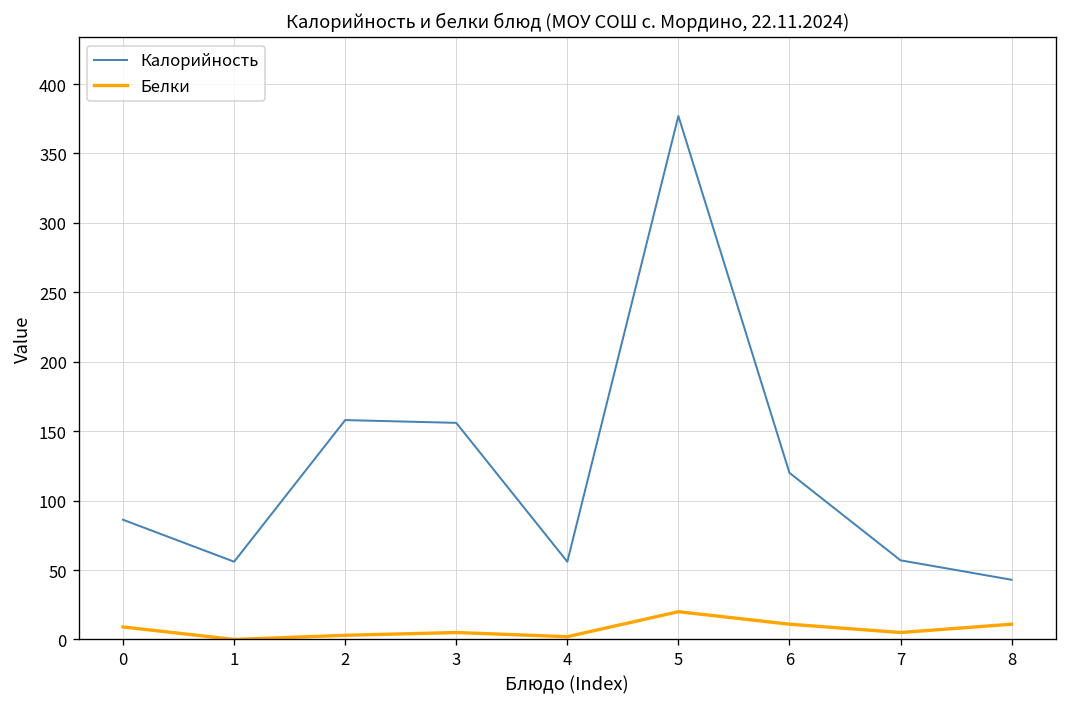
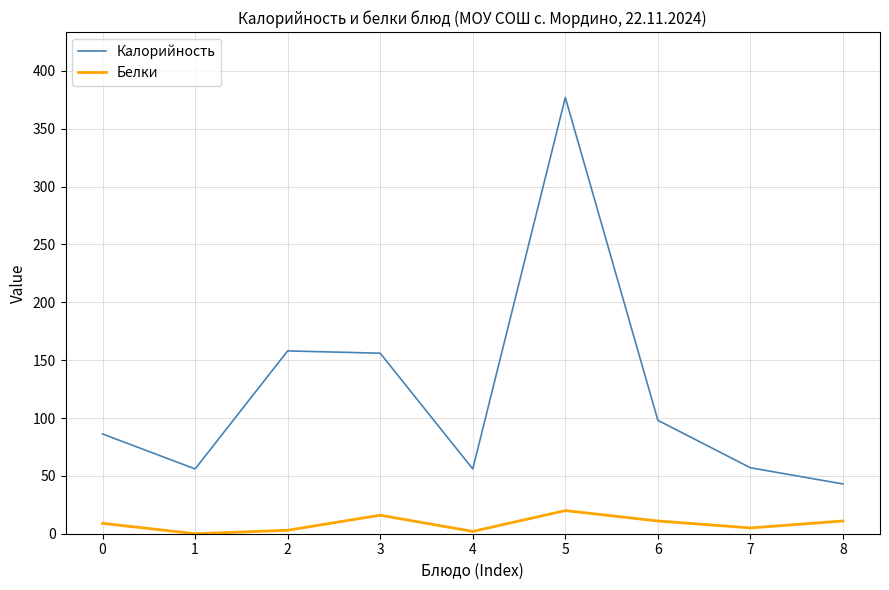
Белки, 3: 5 -> 16
Калорийность, 6: 120 -> 98
